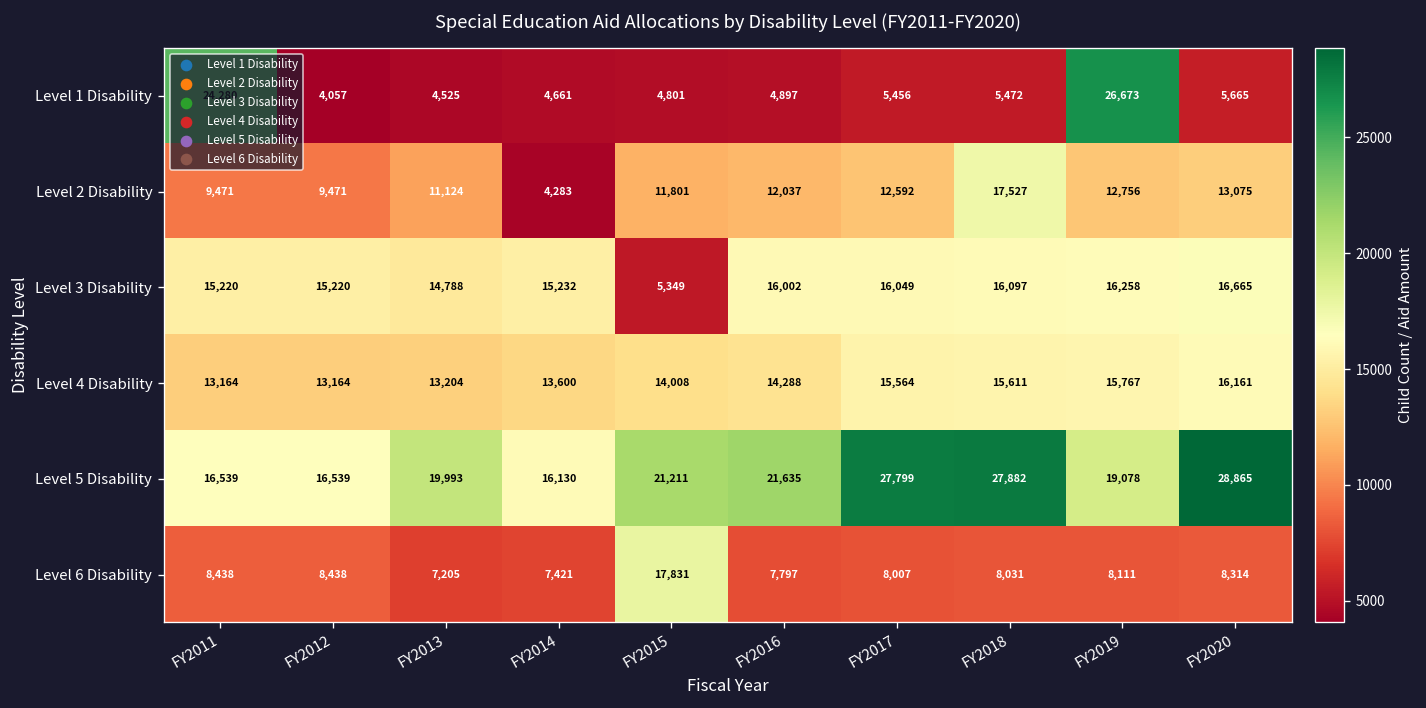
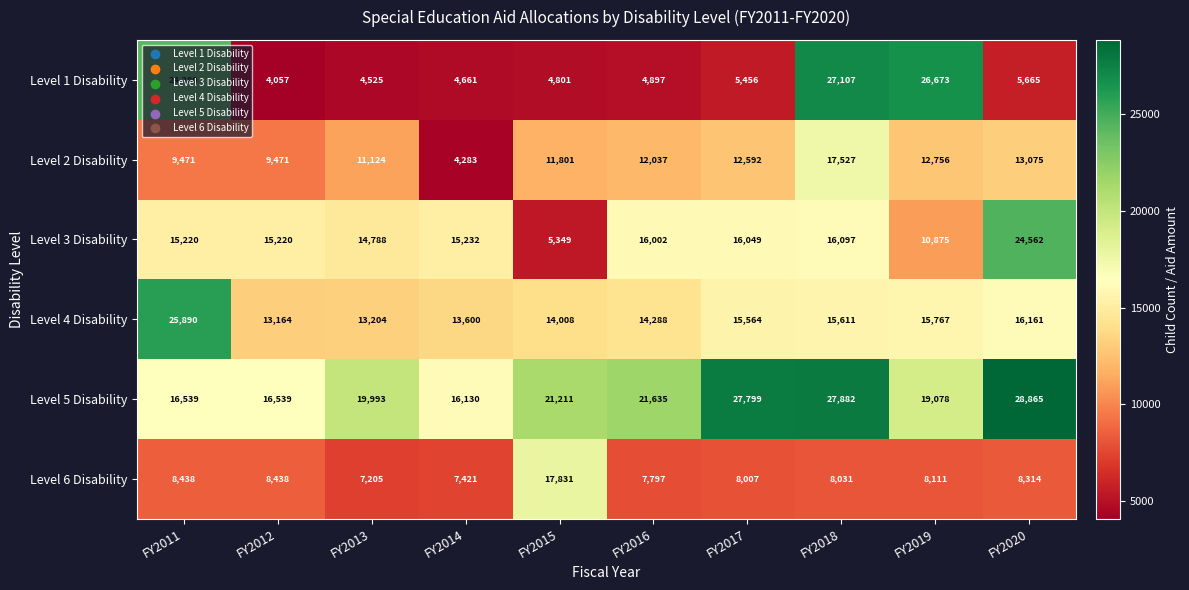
Level 1 Disability, FY2018: 5,472 -> 27,107
Level 3 Disability, FY2019: 16,258 -> 10,875
Level 3 Disability, FY2020: 16,665 -> 24,562
Level 4 Disability, FY2011: 13,164 -> 25,890
